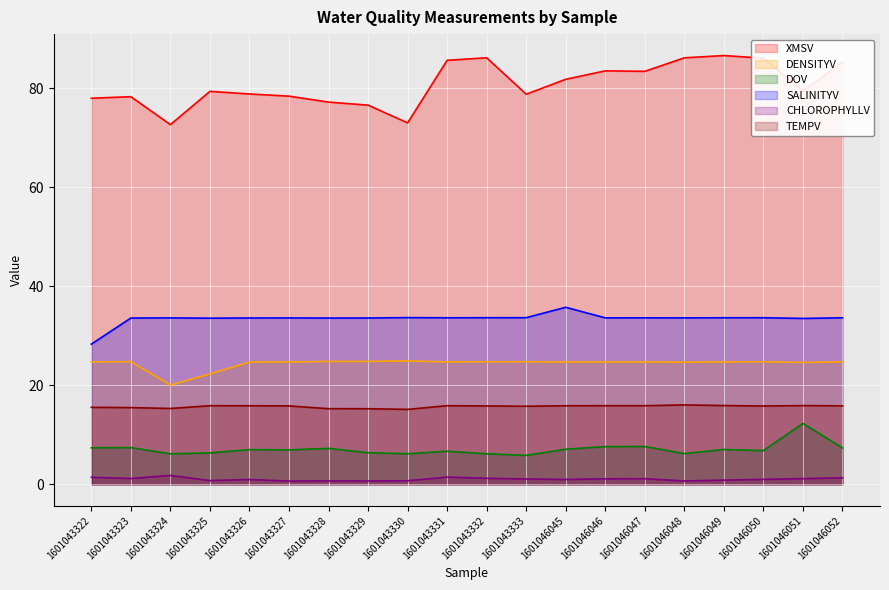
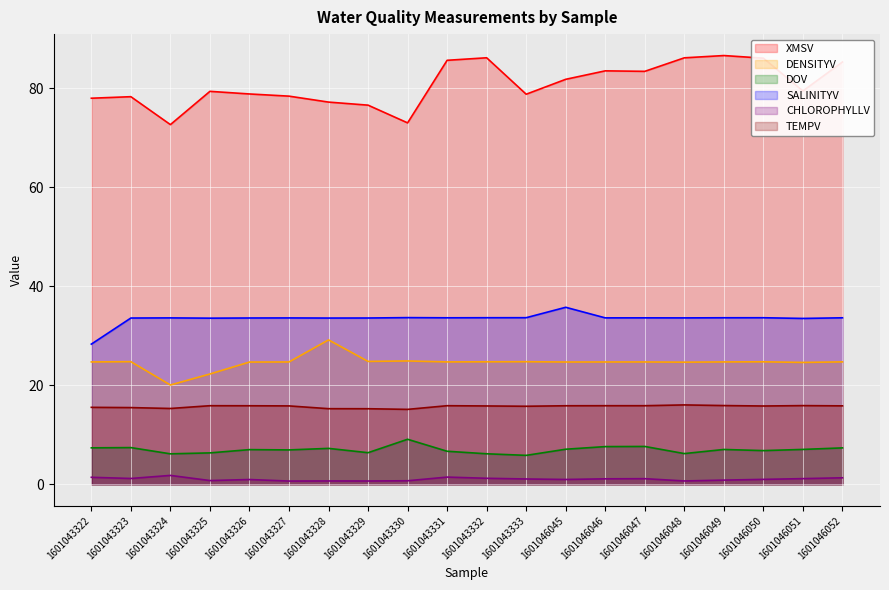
DENSITYV, 1601043328: 25 -> 29
DOV, 1601043330: 6 -> 9
DOV, 1601046051: 12 -> 7
